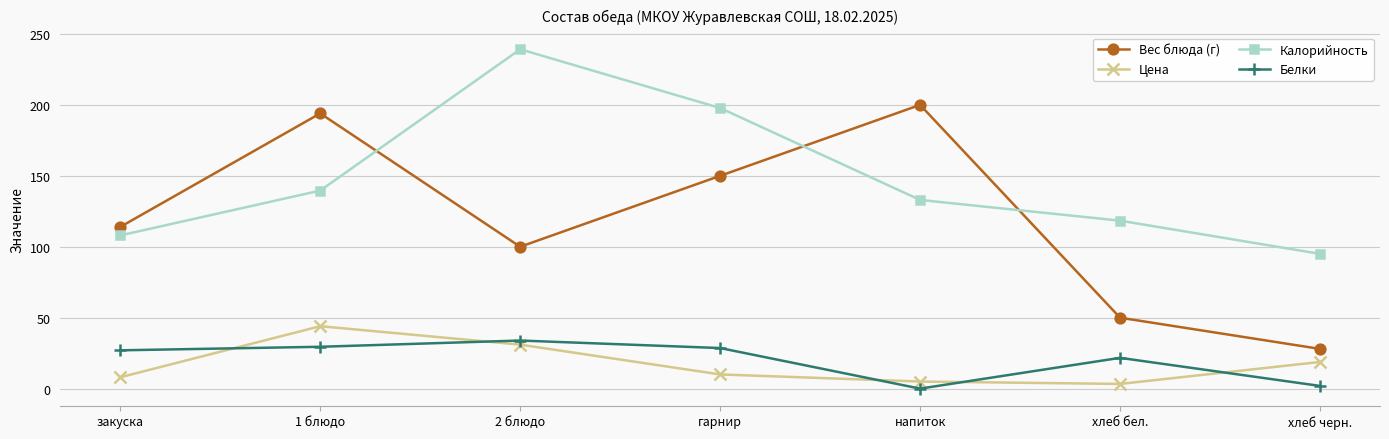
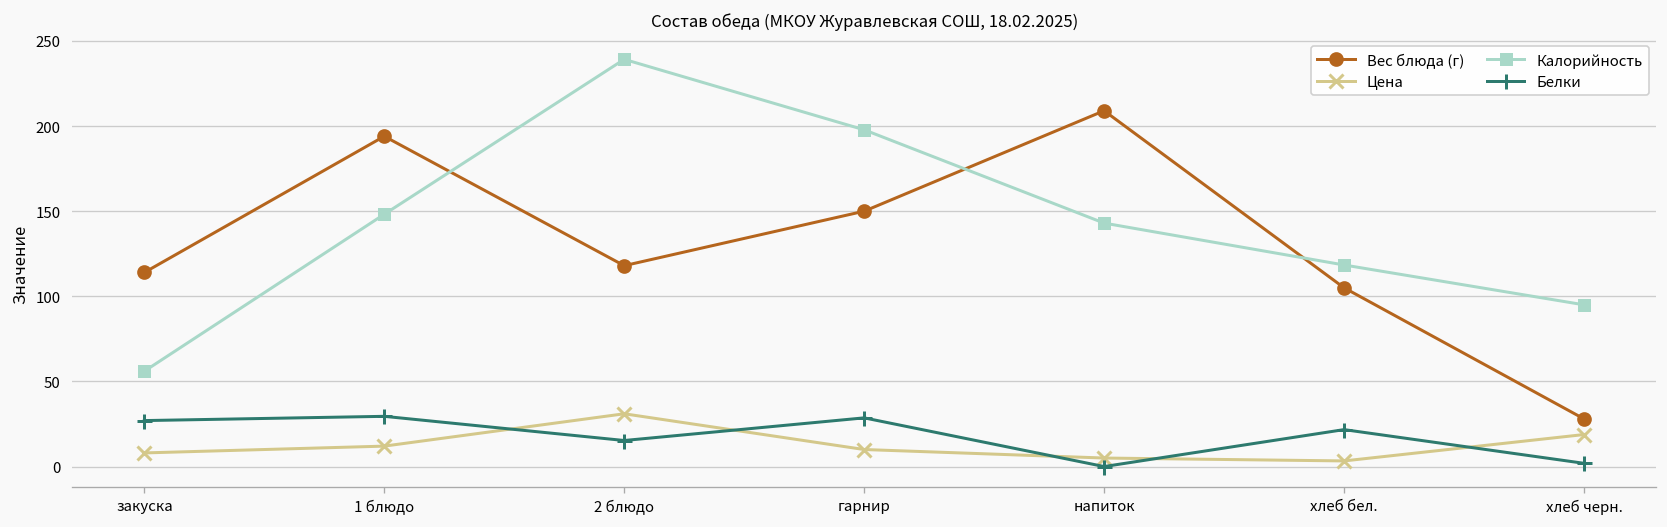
Калорийность, закуска: 108 -> 56
Цена, 1 блюдо: 44 -> 12
Калорийность, 1 блюдо: 140 -> 148
Вес блюда (г), 2 блюдо: 100 -> 118
Белки, 2 блюдо: 34 -> 15
Вес блюда (г), напиток: 200 -> 209
Калорийность, напиток: 133 -> 143
Вес блюда (г), хлеб бел.: 50 -> 105
